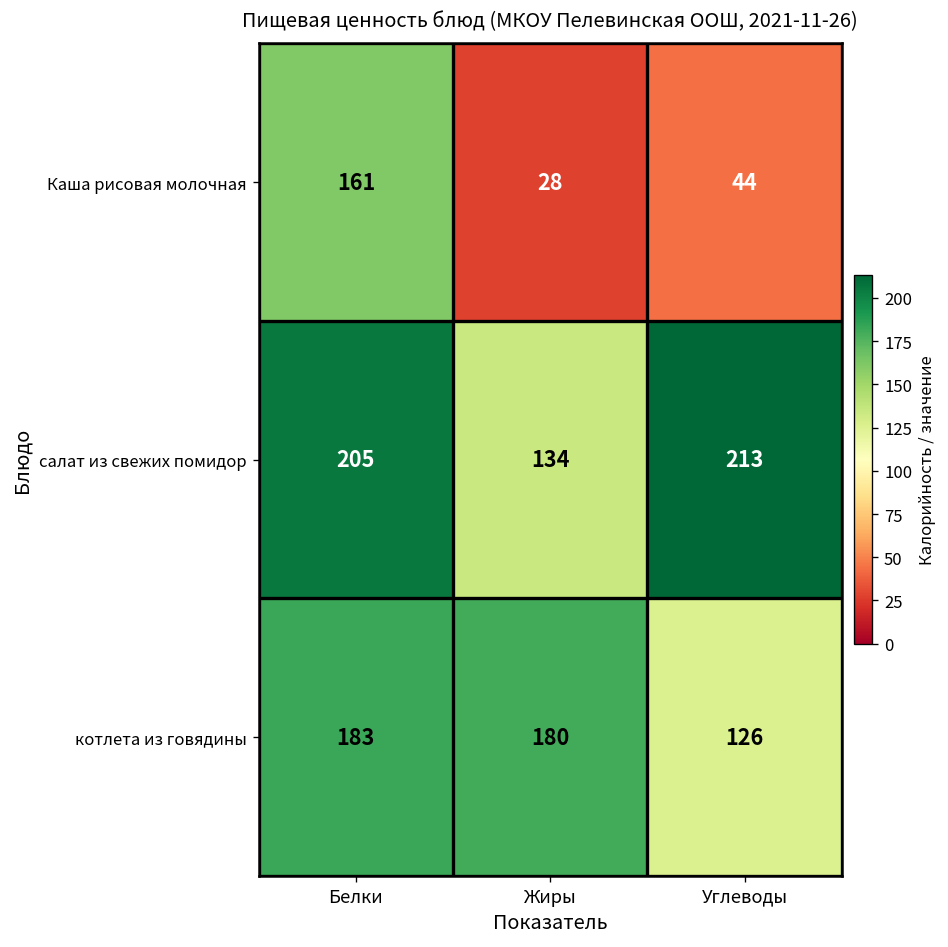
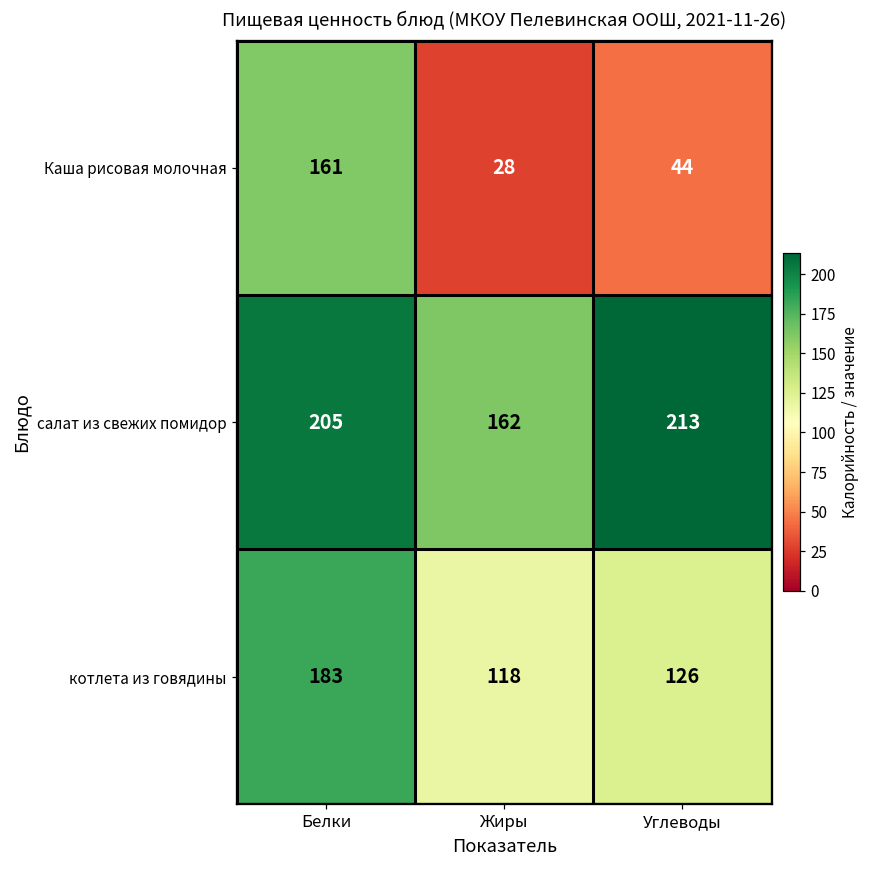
салат из свежих помидор, Жиры: 134 -> 162
котлета из говядины, Жиры: 180 -> 118
